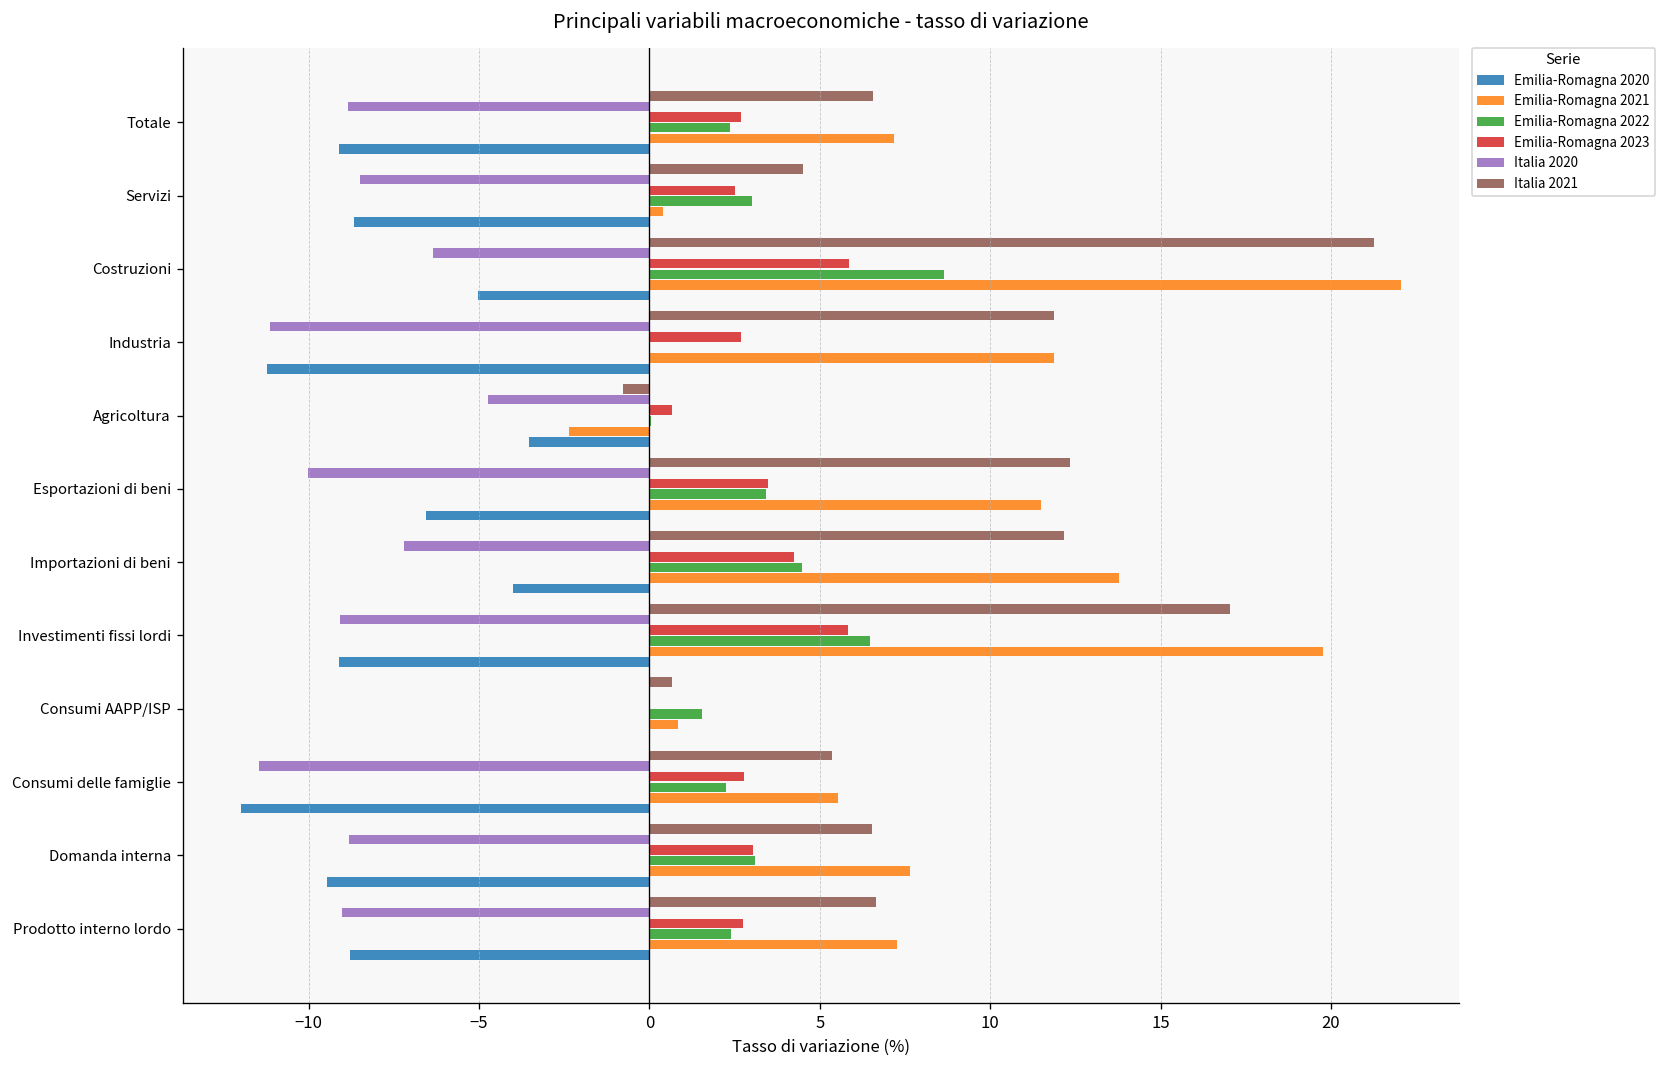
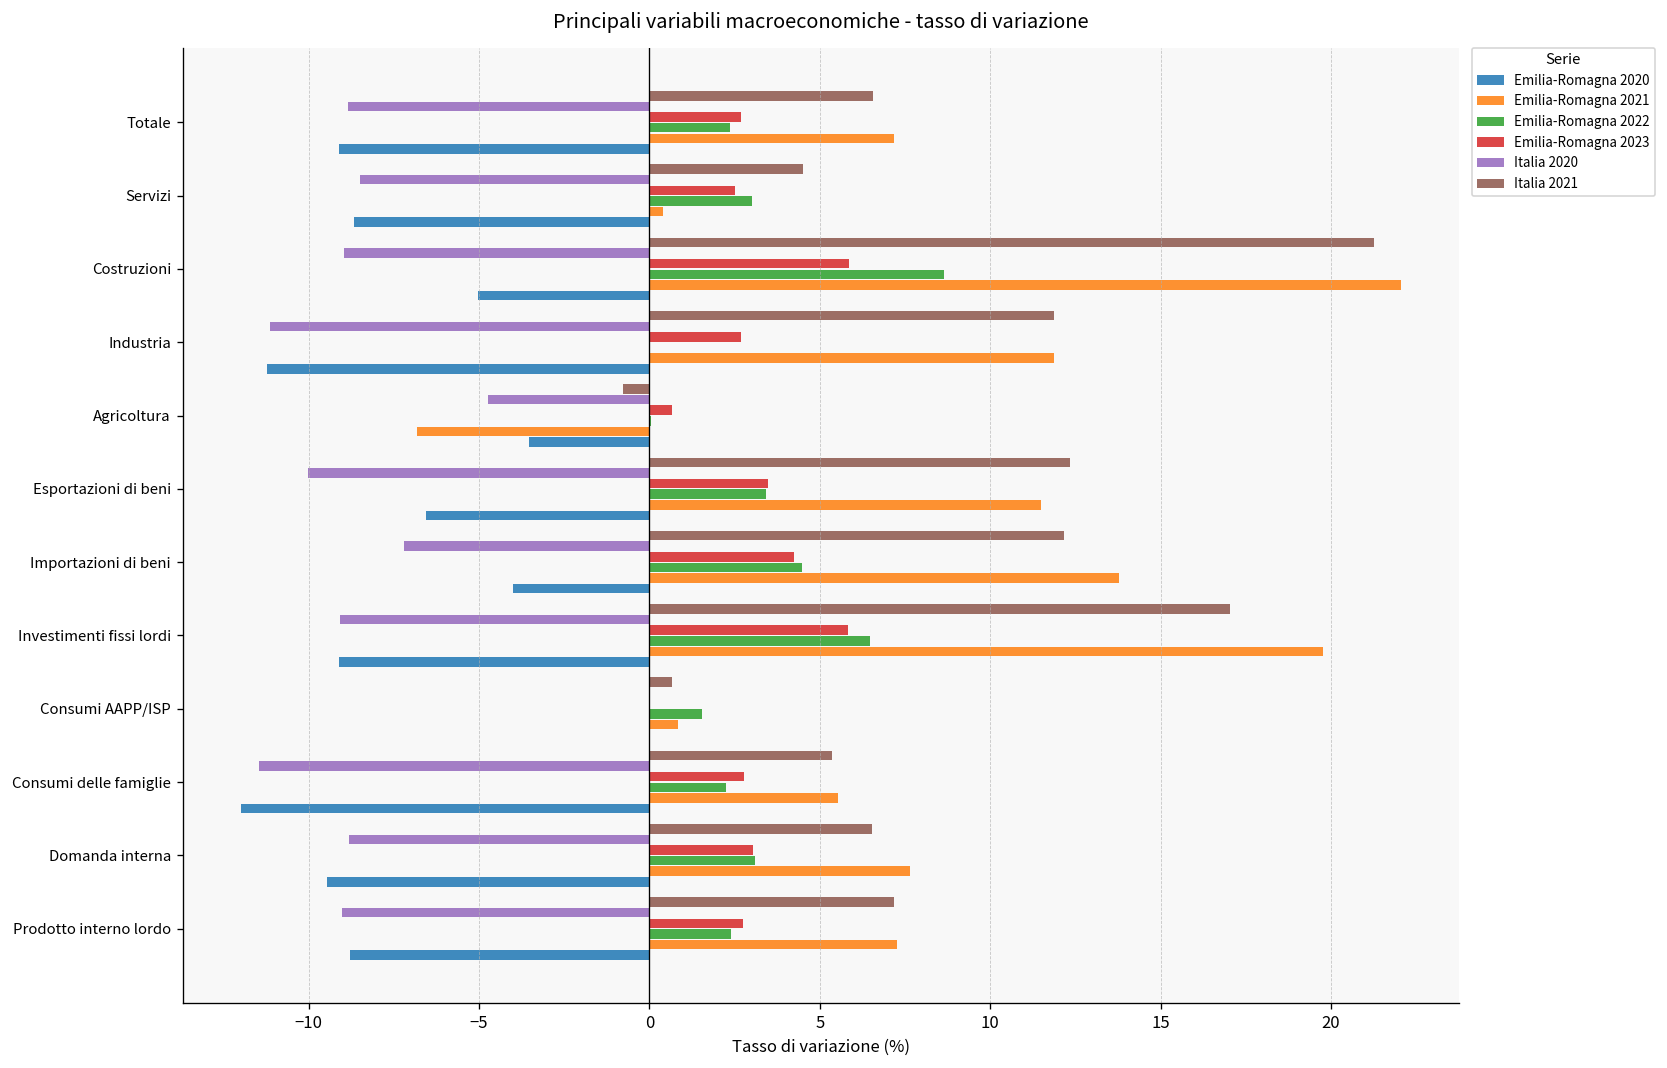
Italia 2020, Costruzioni: -6.3 -> -9.0
Emilia-Romagna 2021, Agricoltura: -2.4 -> -6.8
Italia 2021, Prodotto interno lordo: 6.6 -> 7.2
